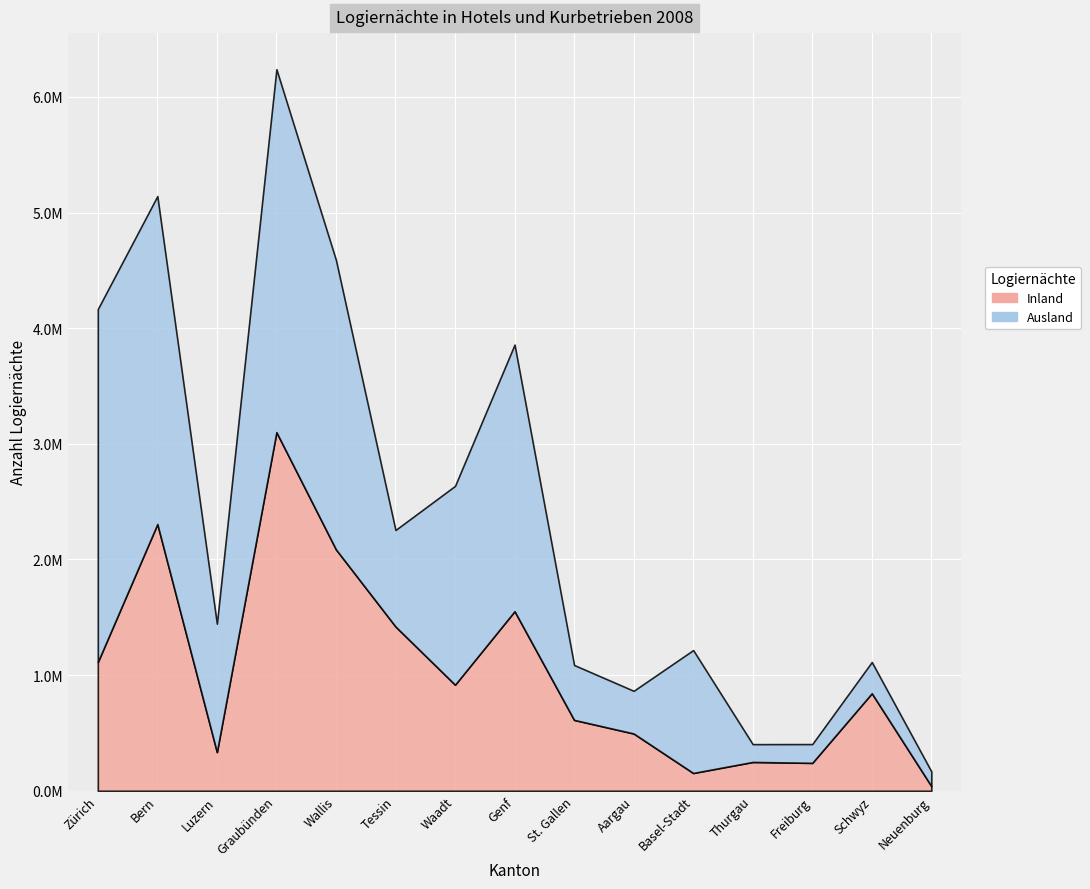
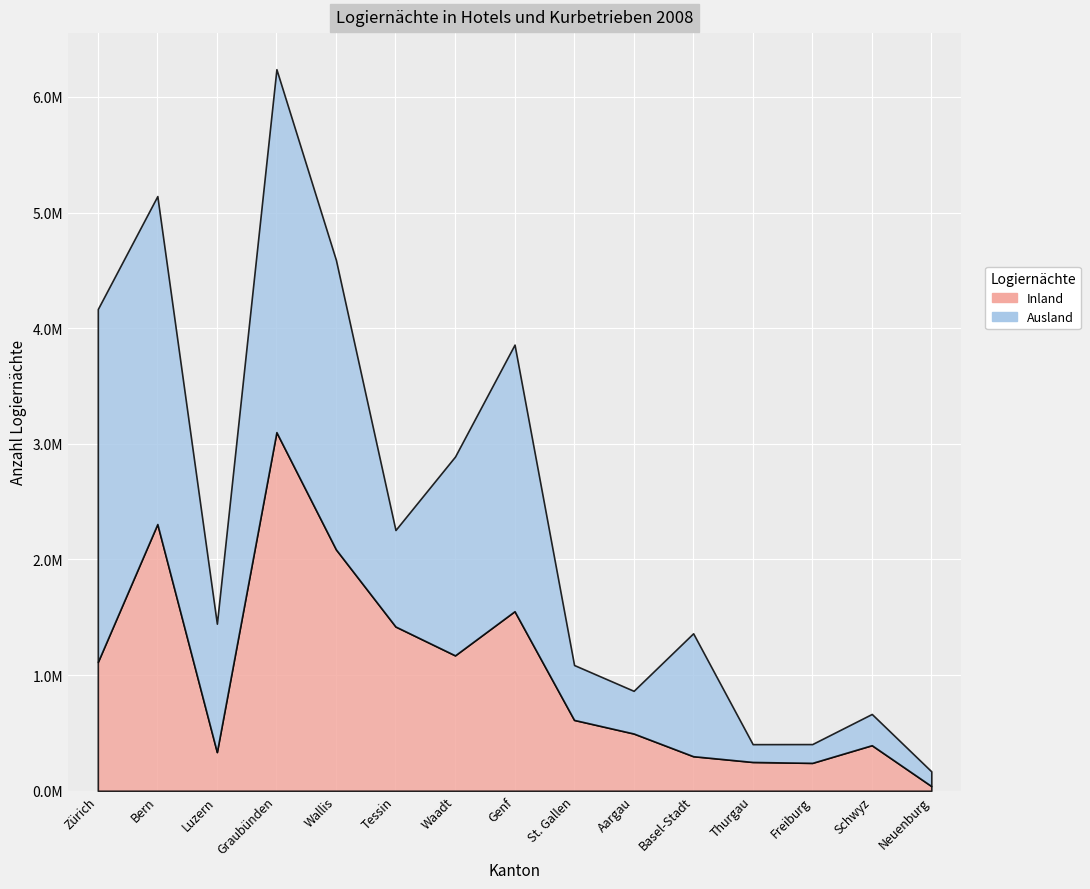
Inland, Waadt: 920000 -> 1170000
Inland, Basel-Stadt: 150000 -> 300000
Inland, Schwyz: 840000 -> 390000
